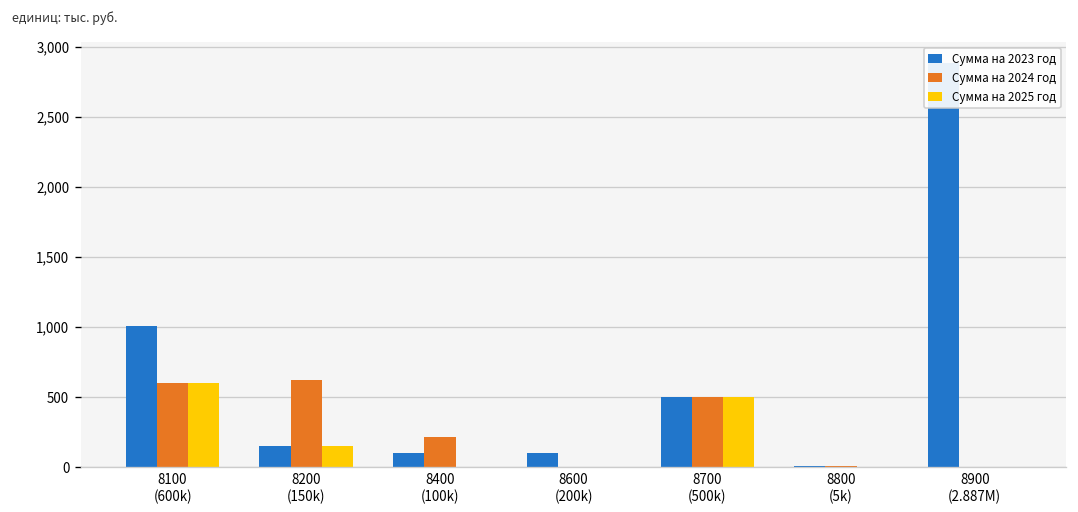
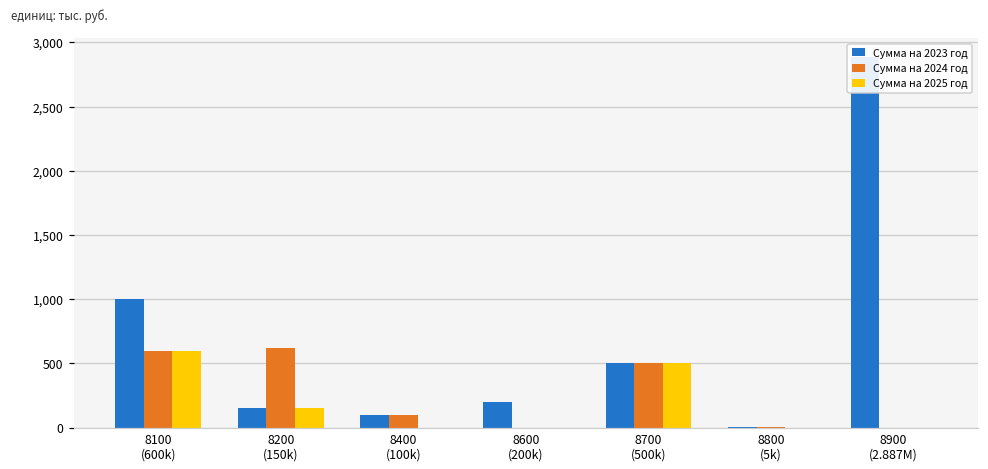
Сумма на 2024 год, 8400 (100k): 210 -> 100
Сумма на 2023 год, 8600 (200k): 100 -> 200
